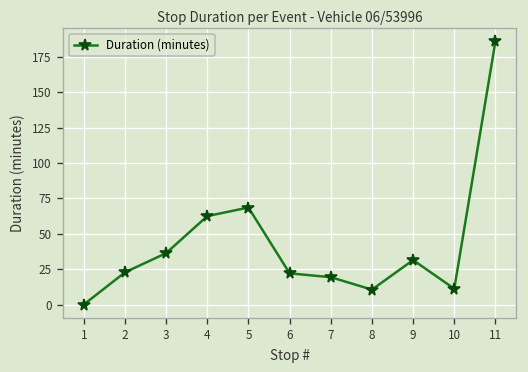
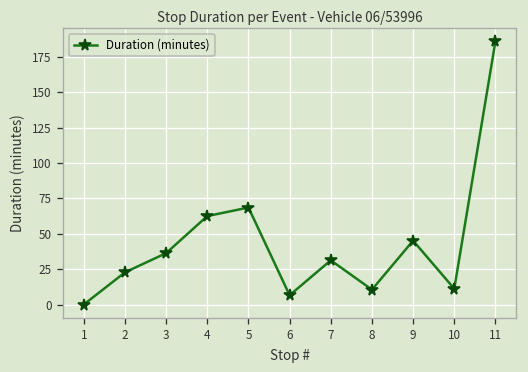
6: 22 -> 7
7: 19 -> 31
9: 31 -> 45
